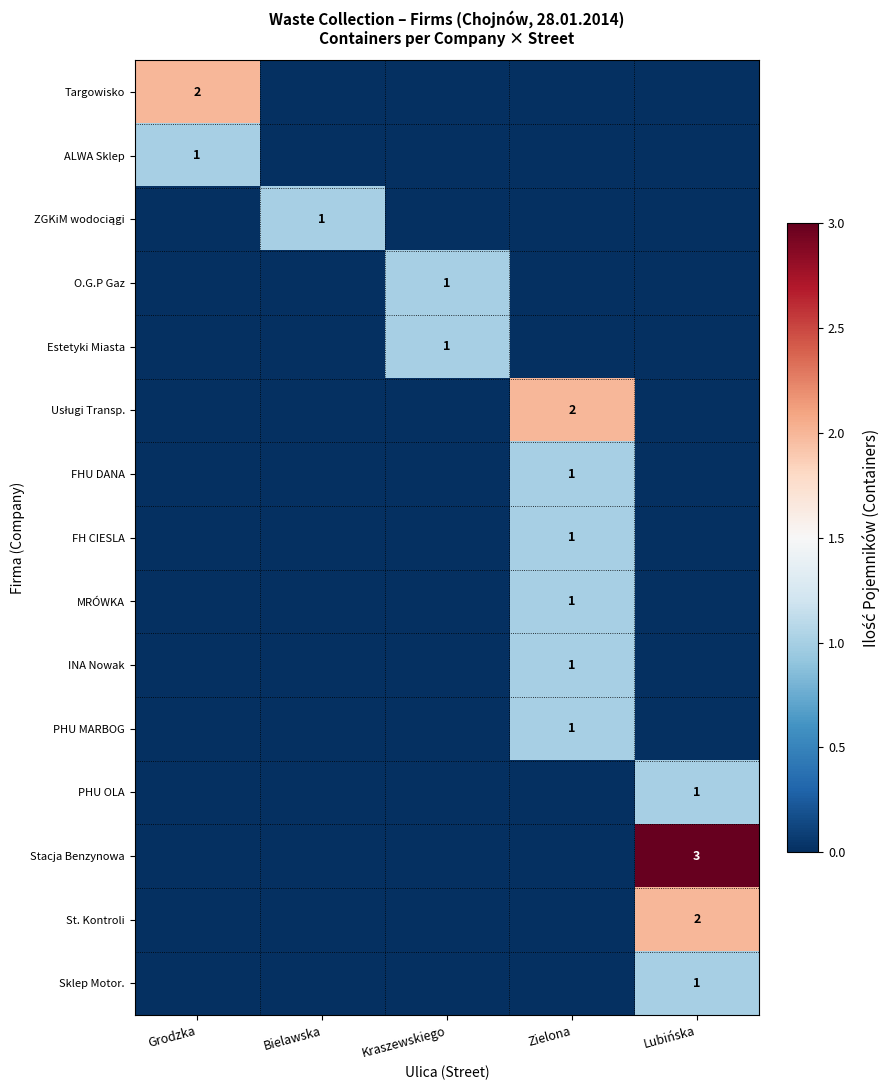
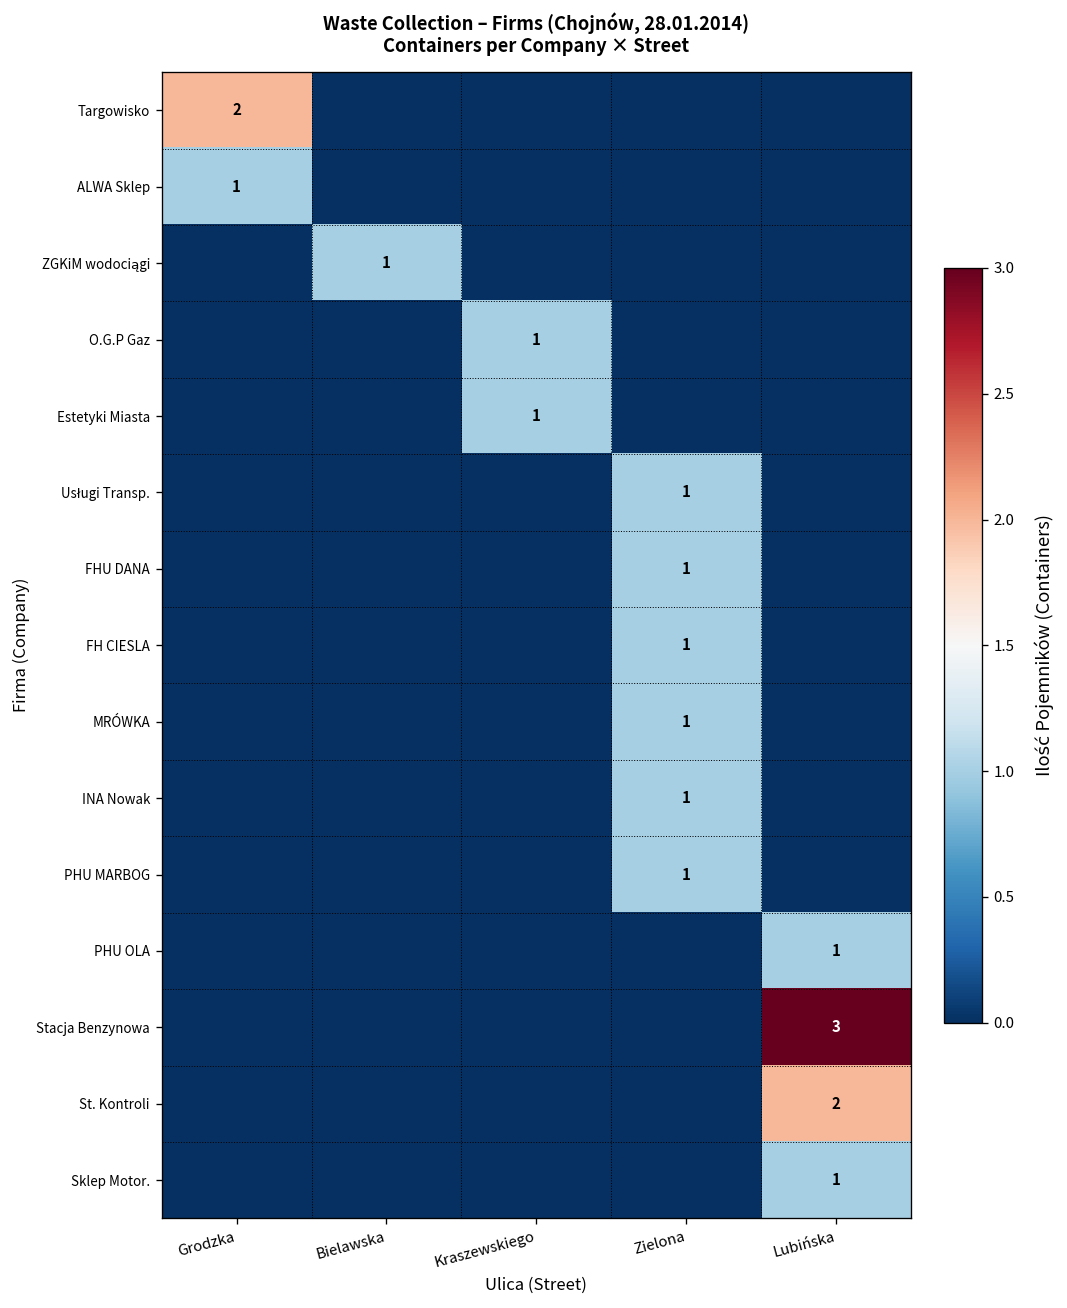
Usługi Transp., Zielona: 2 -> 1
